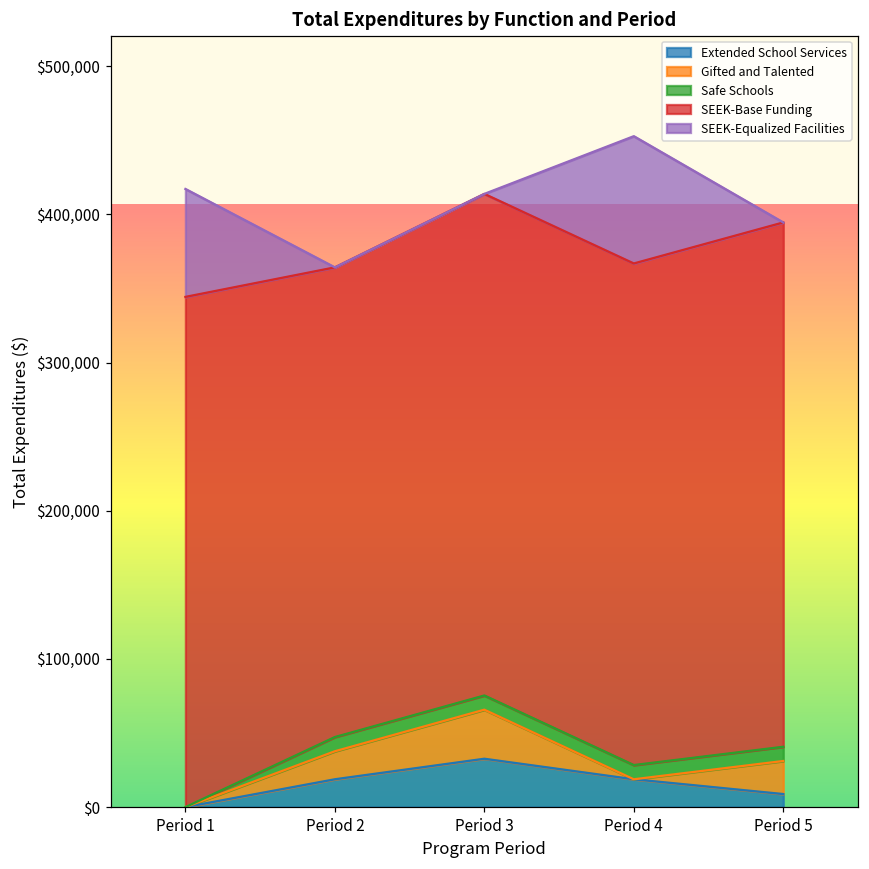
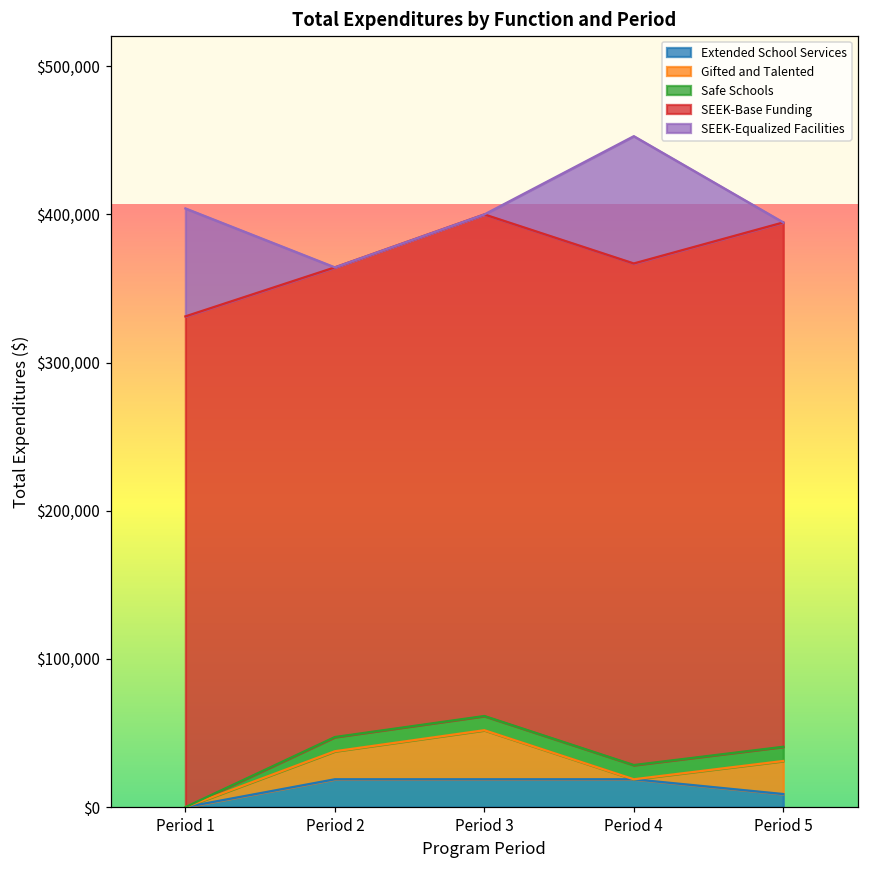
SEEK-Base Funding, Period 1: $344,000 -> $331,000
Extended School Services, Period 3: $33,000 -> $19,000
